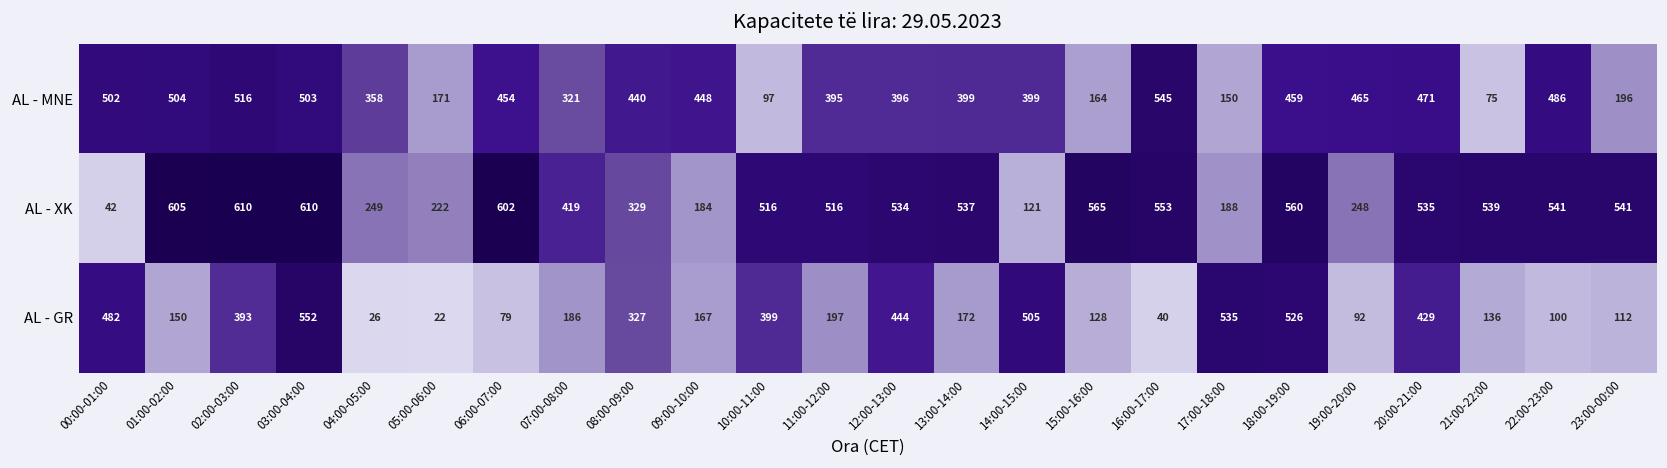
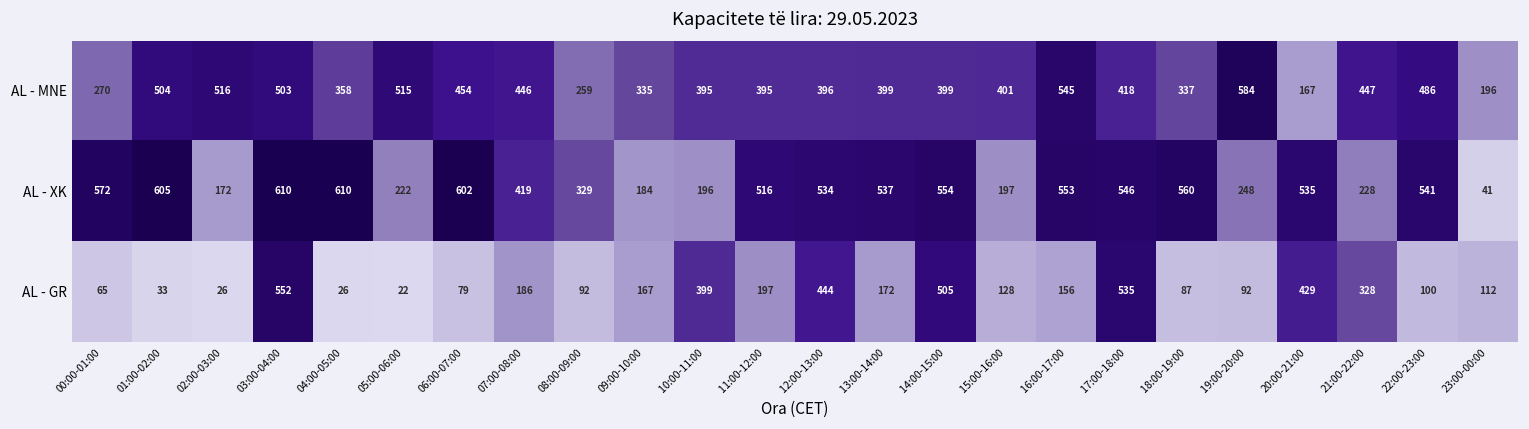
AL - MNE, 00:00-01:00: 502 -> 270
AL - MNE, 05:00-06:00: 171 -> 515
AL - MNE, 07:00-08:00: 321 -> 446
AL - MNE, 08:00-09:00: 440 -> 259
AL - MNE, 09:00-10:00: 448 -> 335
AL - MNE, 10:00-11:00: 97 -> 395
AL - MNE, 15:00-16:00: 164 -> 401
AL - MNE, 17:00-18:00: 150 -> 418
AL - MNE, 18:00-19:00: 459 -> 337
AL - MNE, 19:00-20:00: 465 -> 584
AL - MNE, 20:00-21:00: 471 -> 167
AL - MNE, 21:00-22:00: 75 -> 447
AL - XK, 00:00-01:00: 42 -> 572
AL - XK, 02:00-03:00: 610 -> 172
AL - XK, 04:00-05:00: 249 -> 610
AL - XK, 10:00-11:00: 516 -> 196
AL - XK, 14:00-15:00: 121 -> 554
AL - XK, 15:00-16:00: 565 -> 197
AL - XK, 17:00-18:00: 188 -> 546
AL - XK, 21:00-22:00: 539 -> 228
AL - XK, 23:00-00:00: 541 -> 41
AL - GR, 00:00-01:00: 482 -> 65
AL - GR, 01:00-02:00: 150 -> 33
AL - GR, 02:00-03:00: 393 -> 26
AL - GR, 08:00-09:00: 327 -> 92
AL - GR, 16:00-17:00: 40 -> 156
AL - GR, 18:00-19:00: 526 -> 87
AL - GR, 21:00-22:00: 136 -> 328
